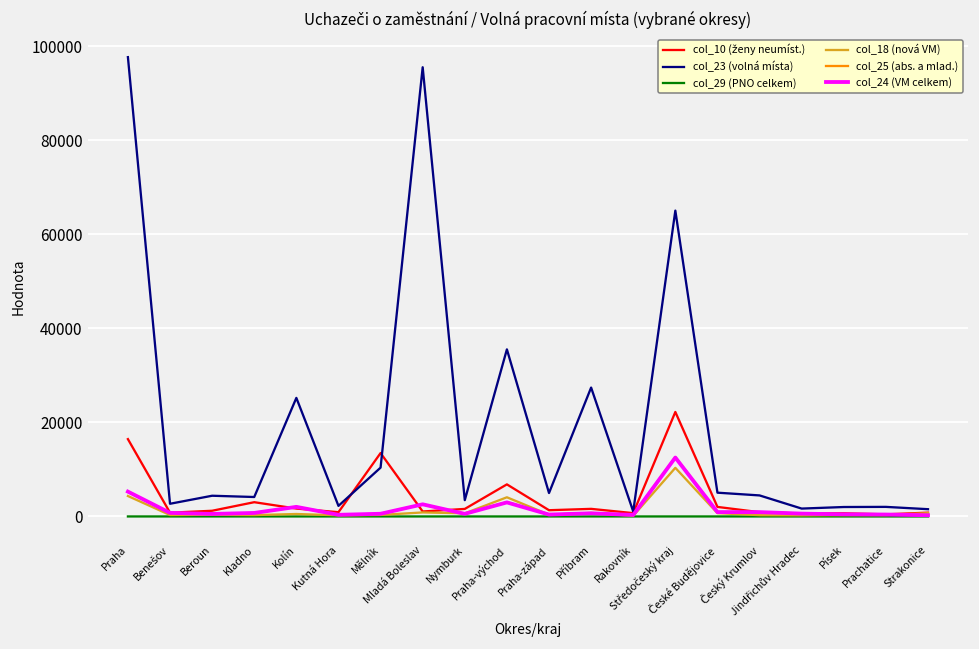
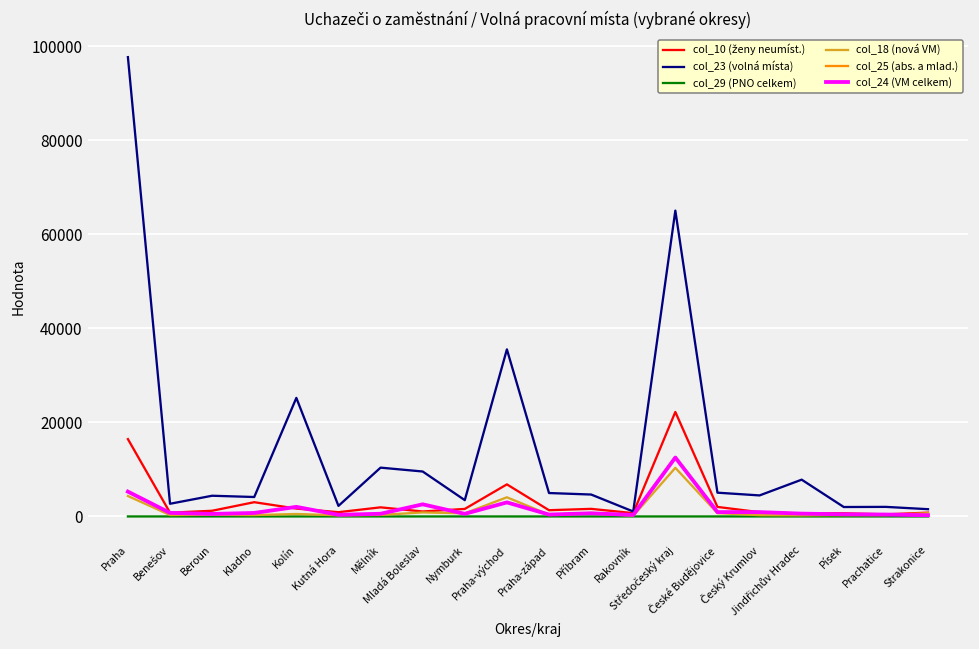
col_10 (ženy neumíst.), Mělník: 13000 -> 2000
col_23 (volná místa), Mladá Boleslav: 96000 -> 10000
col_23 (volná místa), Příbram: 27000 -> 5000
col_23 (volná místa), Jindřichův Hradec: 2000 -> 8000
